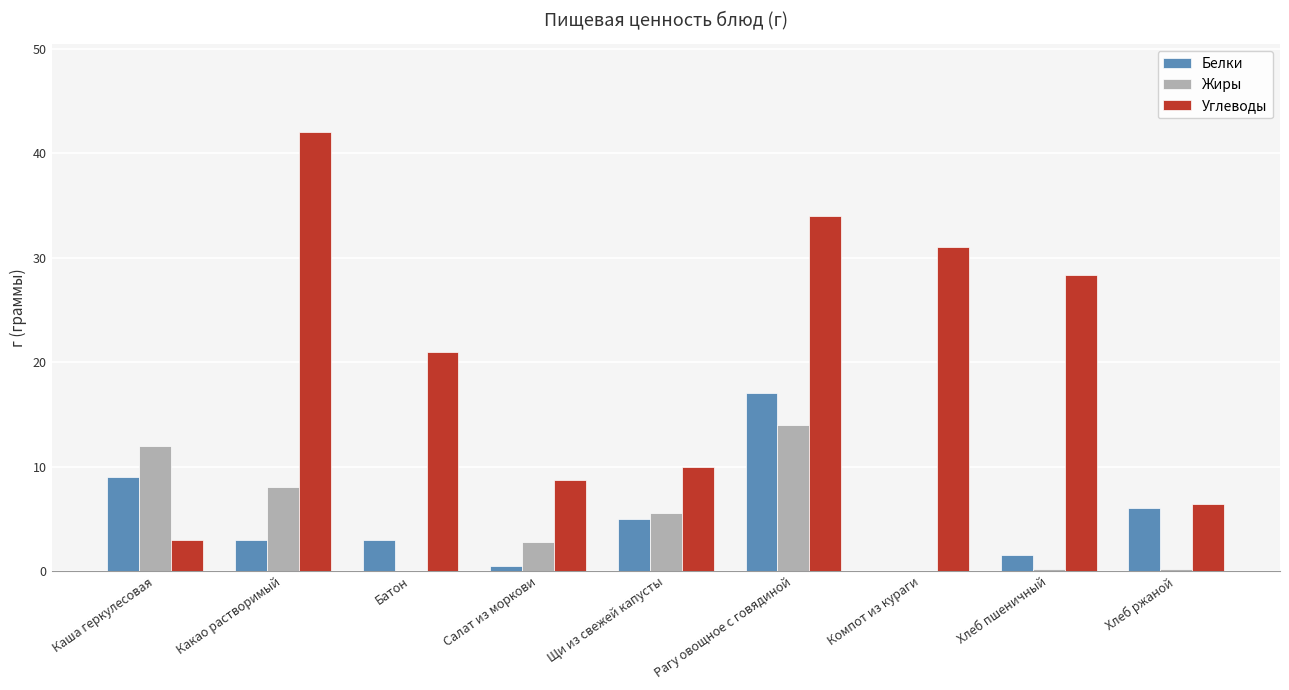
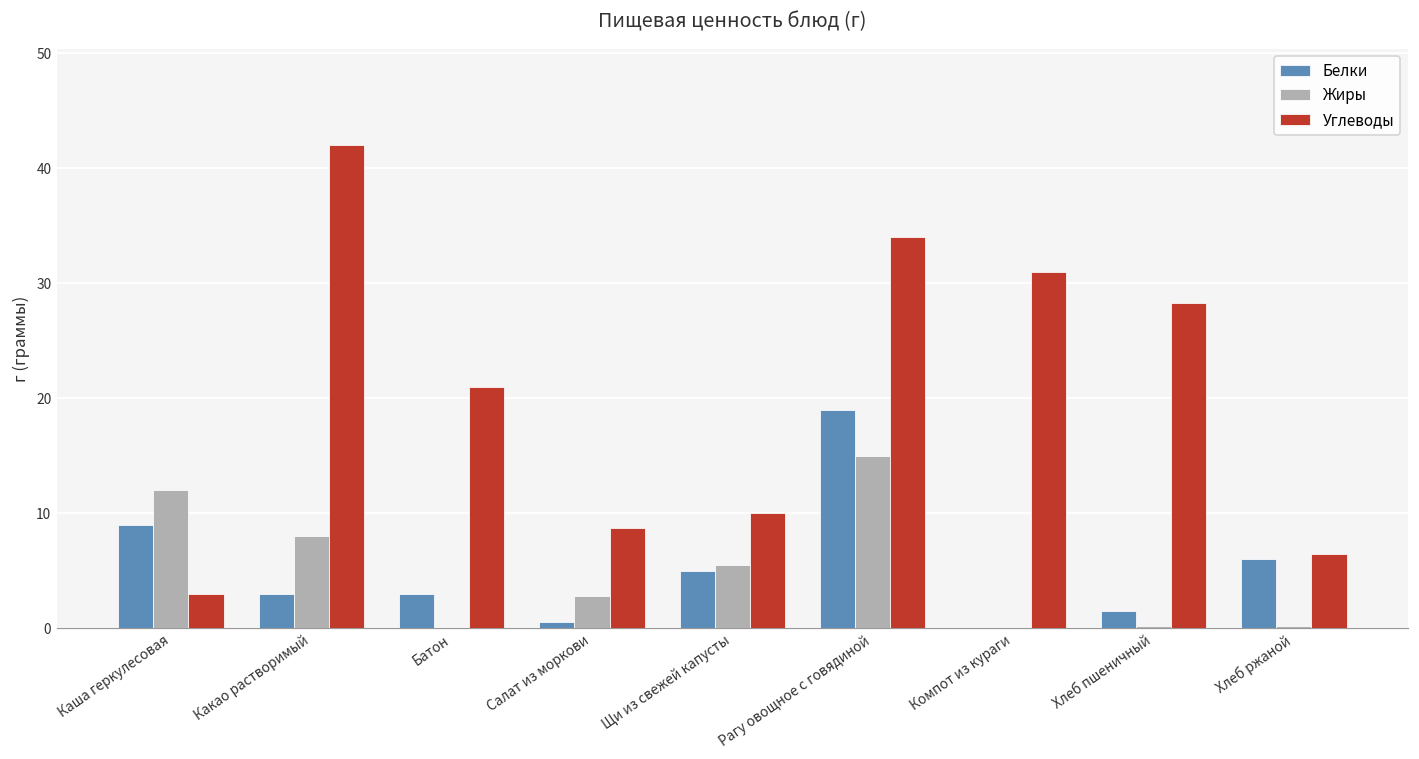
Белки, Рагу овощное с говядиной: 17 -> 19
Жиры, Рагу овощное с говядиной: 14 -> 15
